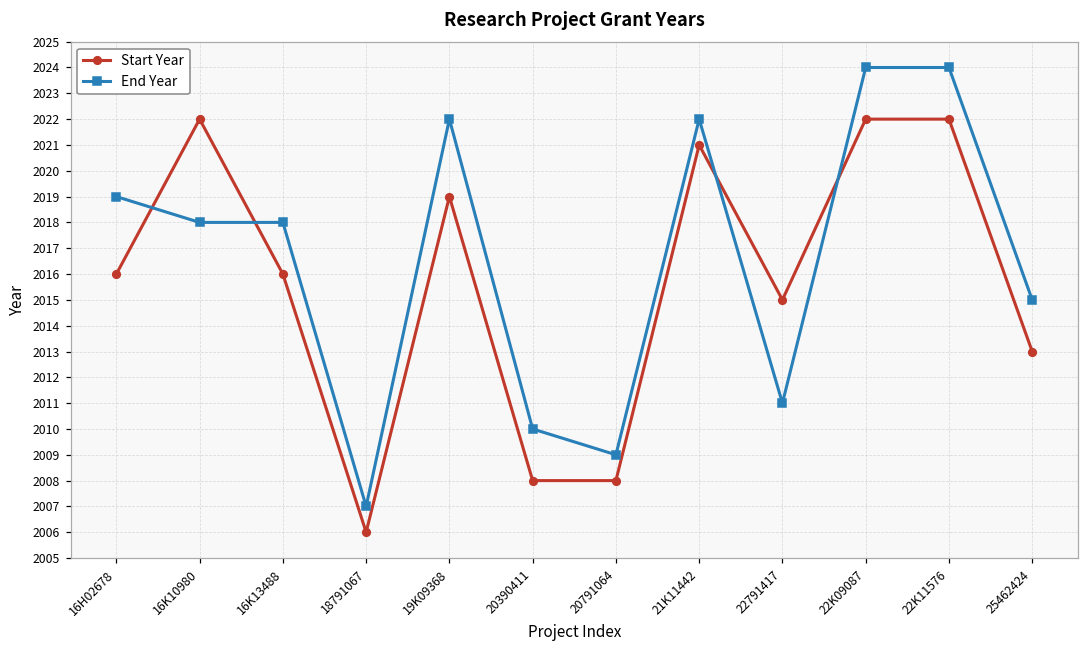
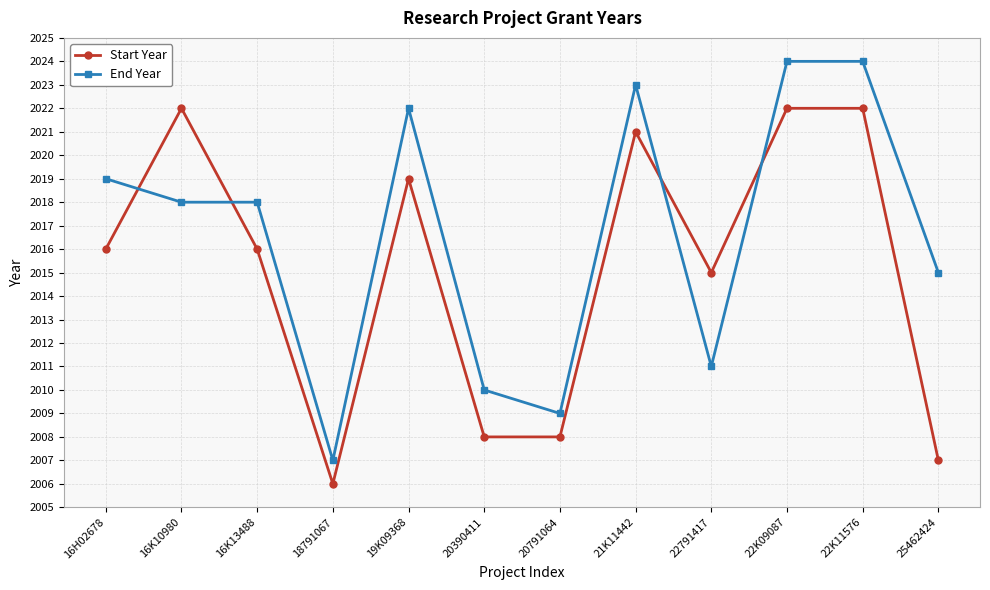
End Year, 21K11442: 2022 -> 2023
Start Year, 25462424: 2013 -> 2007
